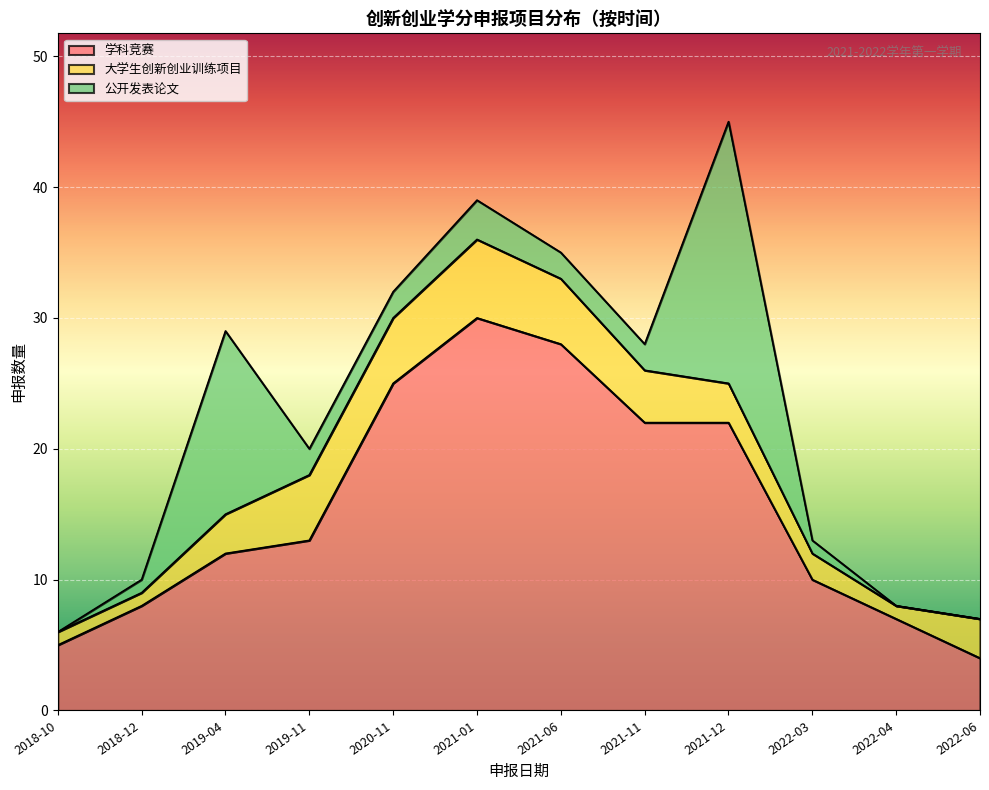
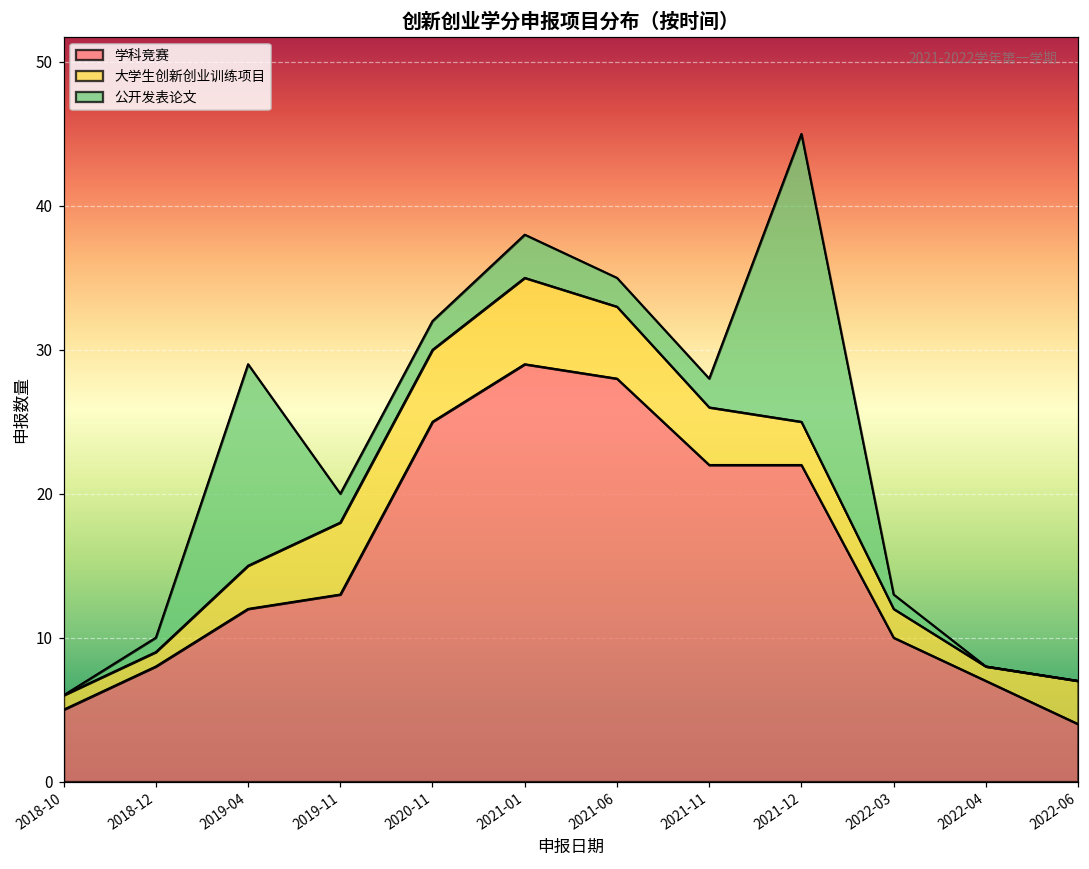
学科竞赛, 2021-01: 30 -> 29
